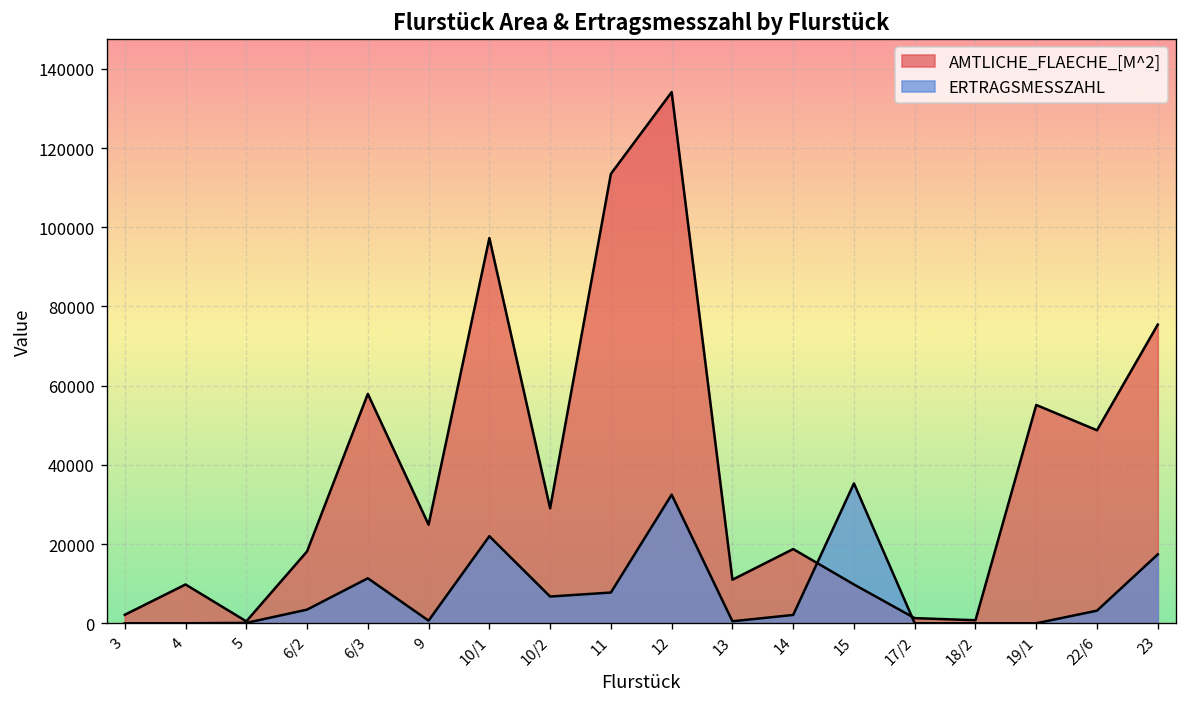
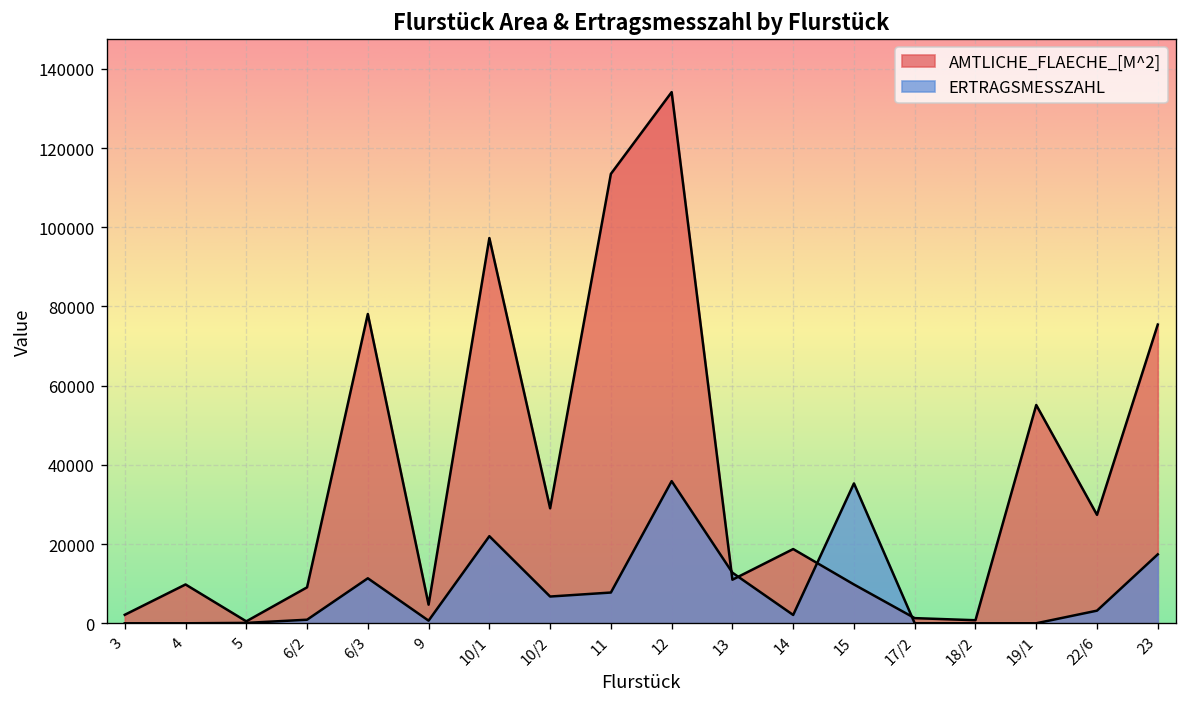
AMTLICHE_FLAECHE_[M^2], 6/2: 18000 -> 9000
ERTRAGSMESSZAHL, 6/2: 3000 -> 1000
AMTLICHE_FLAECHE_[M^2], 6/3: 58000 -> 78000
AMTLICHE_FLAECHE_[M^2], 9: 25000 -> 5000
ERTRAGSMESSZAHL, 12: 32000 -> 36000
ERTRAGSMESSZAHL, 13: 1000 -> 13000
AMTLICHE_FLAECHE_[M^2], 22/6: 49000 -> 27000
